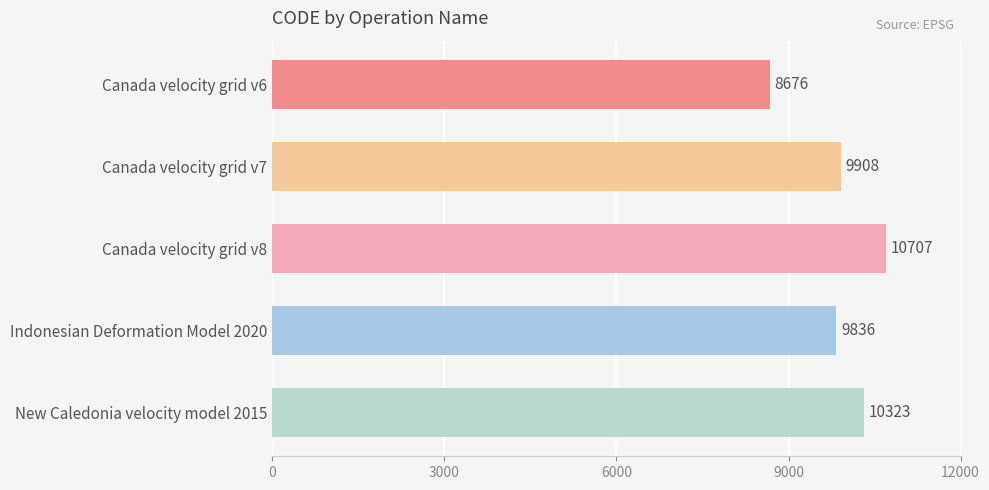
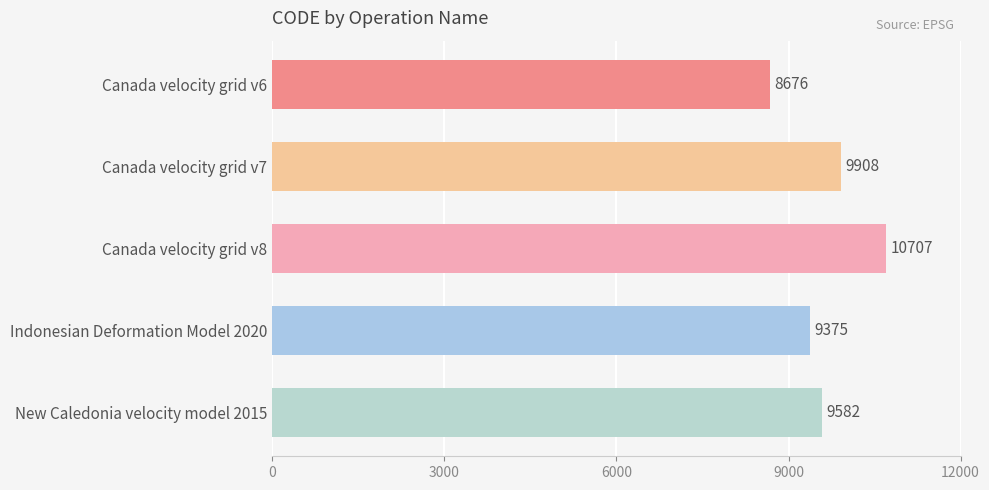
Indonesian Deformation Model 2020: 9836 -> 9375
New Caledonia velocity model 2015: 10323 -> 9582
